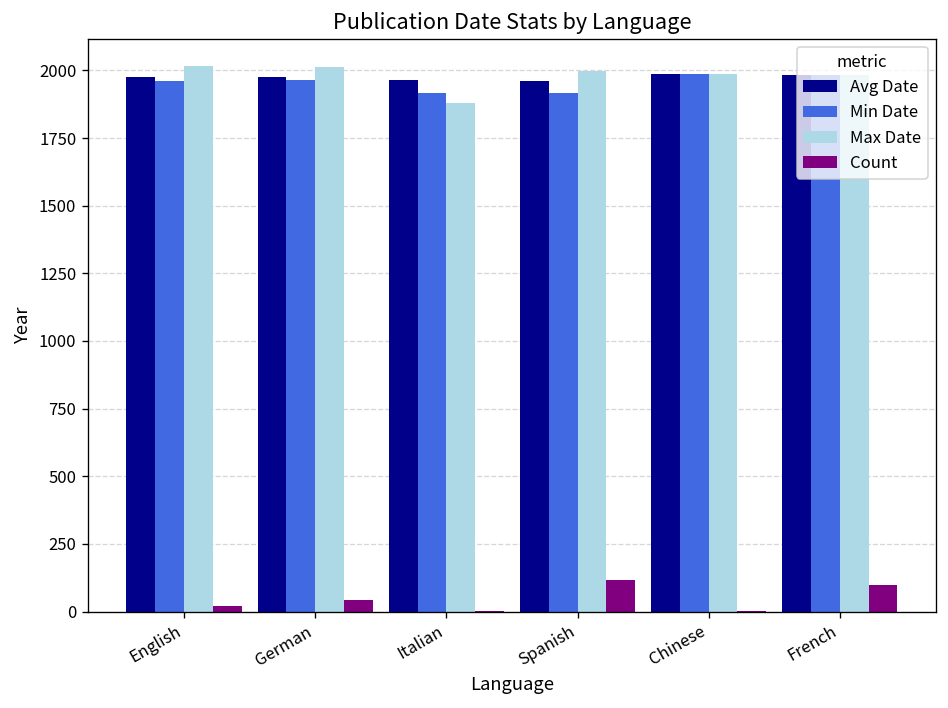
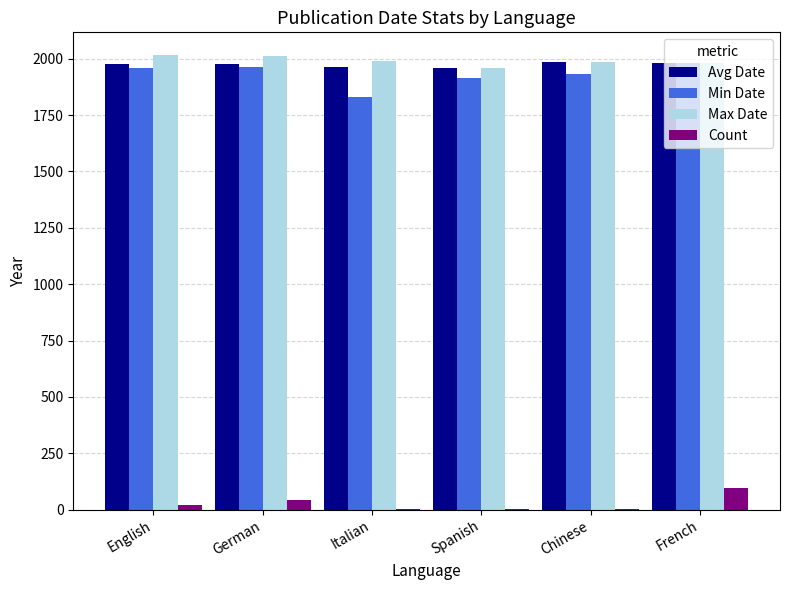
Min Date, Italian: 1920 -> 1830
Max Date, Italian: 1880 -> 1990
Max Date, Spanish: 2000 -> 1960
Count, Spanish: 120 -> 0
Min Date, Chinese: 1990 -> 1930
